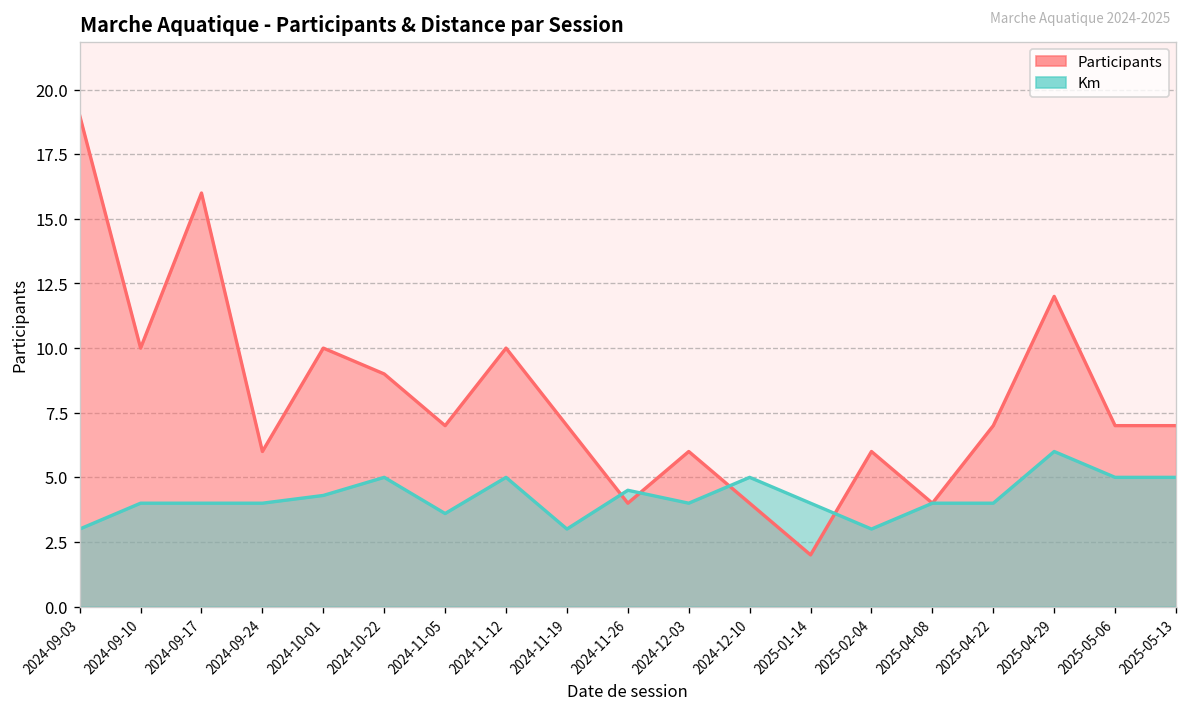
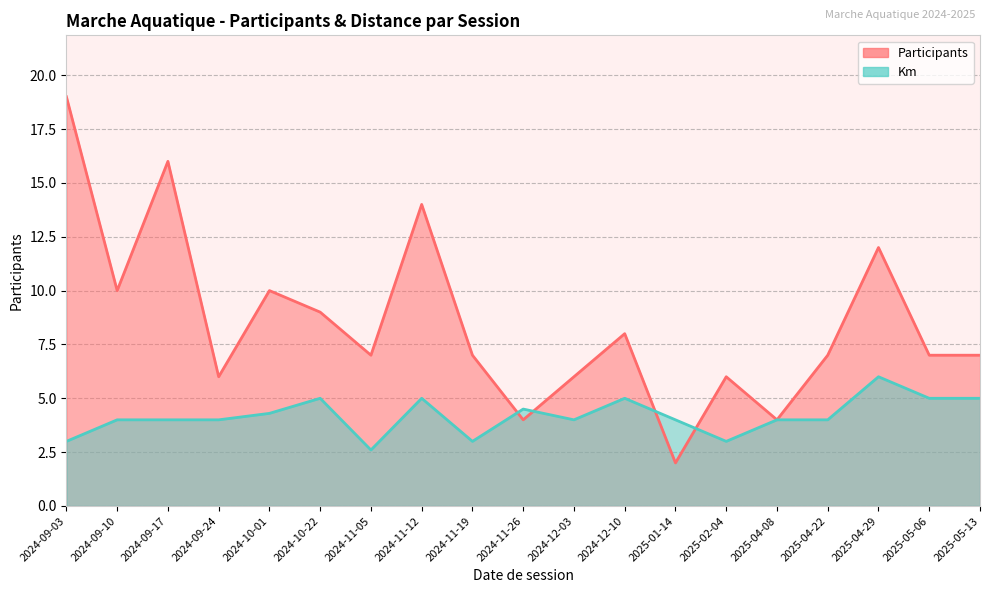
Km, 2024-11-05: 3.6 -> 2.6
Participants, 2024-11-12: 10 -> 14
Participants, 2024-12-10: 4 -> 8
